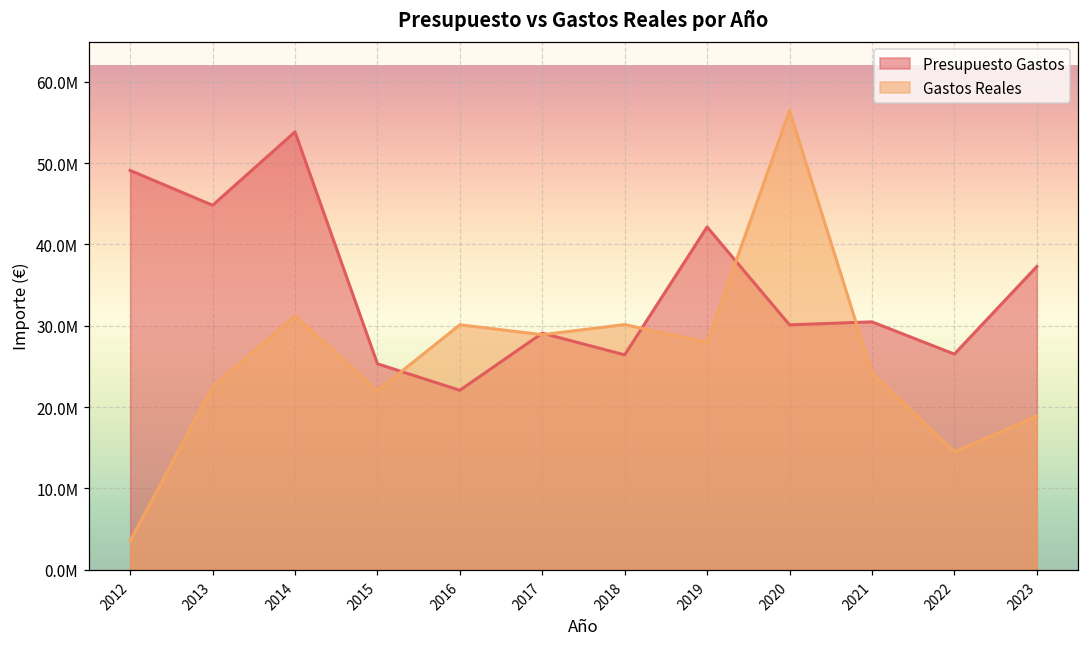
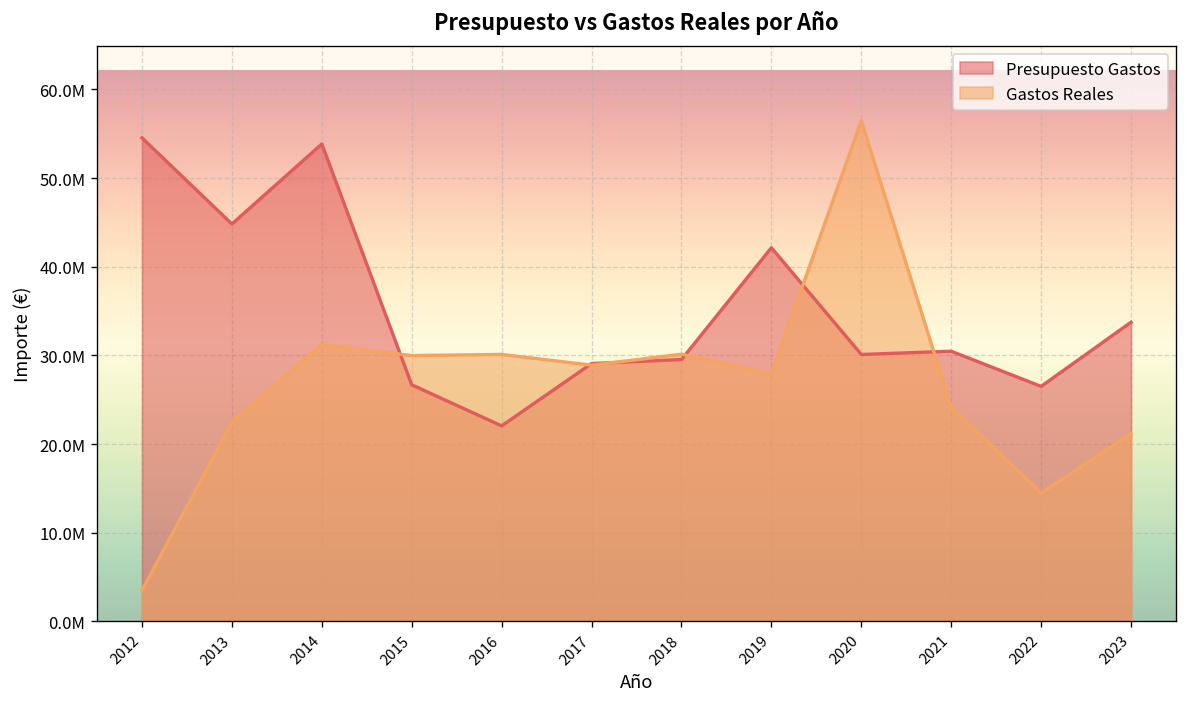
Presupuesto Gastos, 2012: 49000000 -> 55000000
Presupuesto Gastos, 2015: 25000000 -> 27000000
Gastos Reales, 2015: 22000000 -> 30000000
Presupuesto Gastos, 2018: 26000000 -> 30000000
Presupuesto Gastos, 2023: 37000000 -> 34000000
Gastos Reales, 2023: 19000000 -> 21000000
